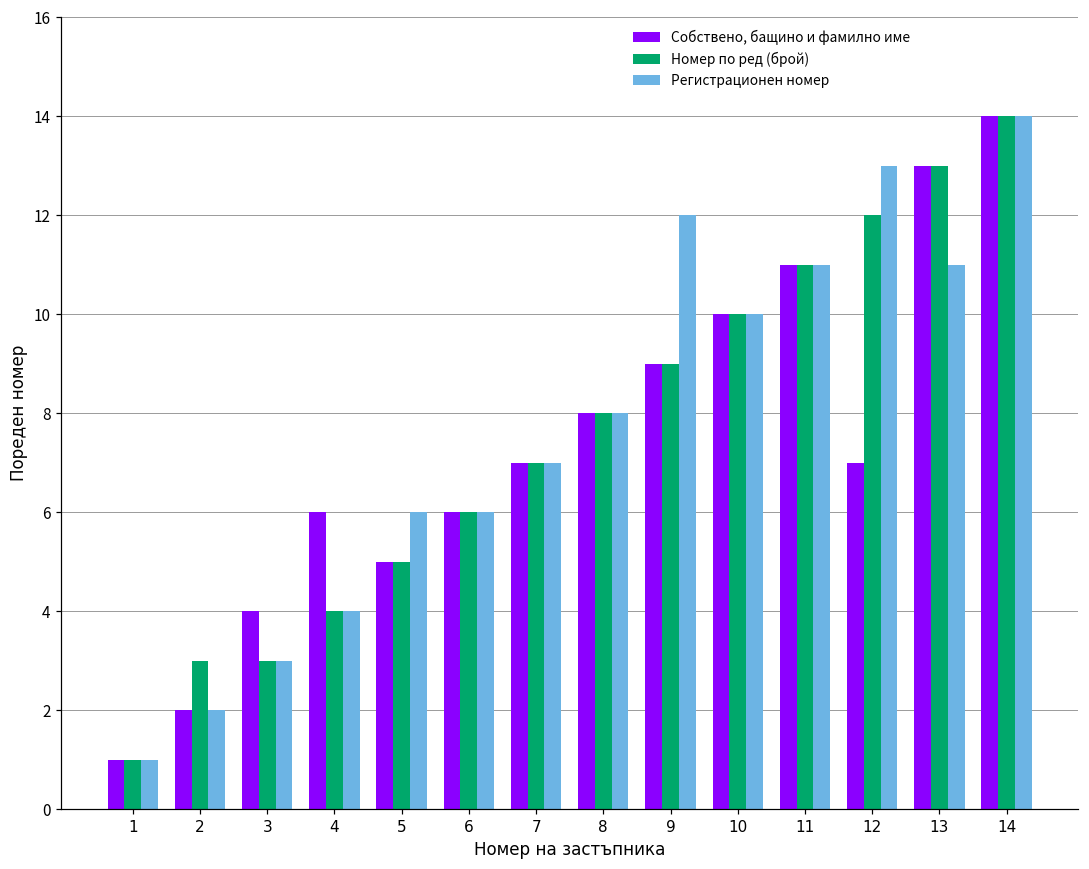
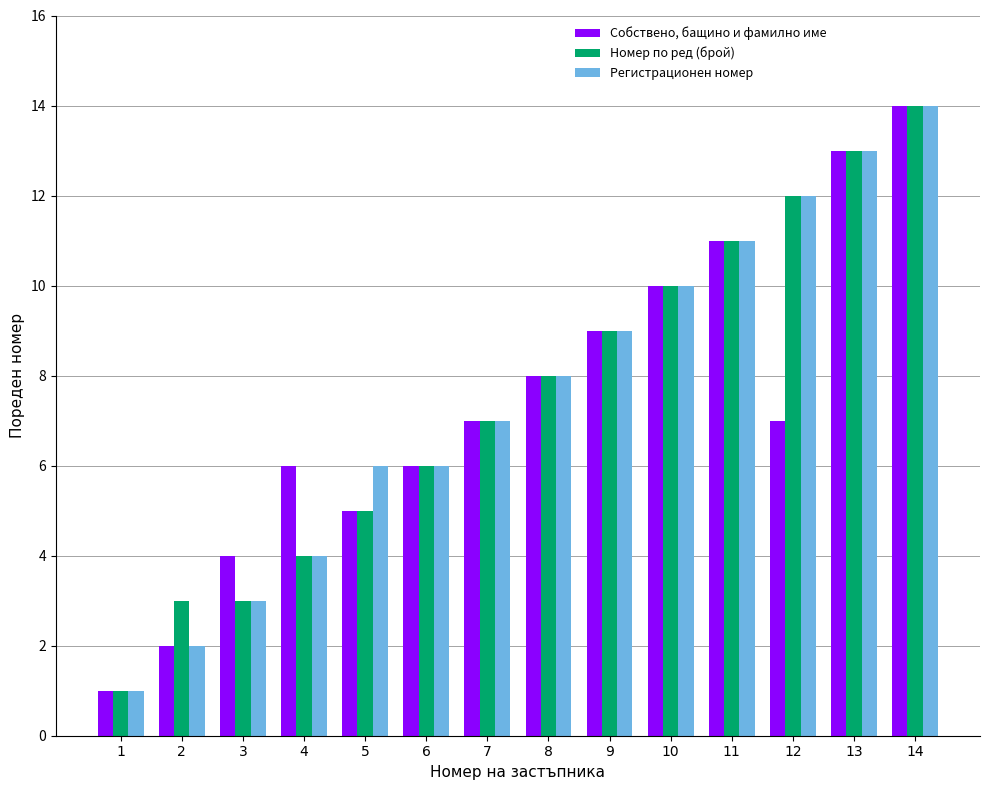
Регистрационен номер, 9: 12 -> 9
Регистрационен номер, 12: 13 -> 12
Регистрационен номер, 13: 11 -> 13
